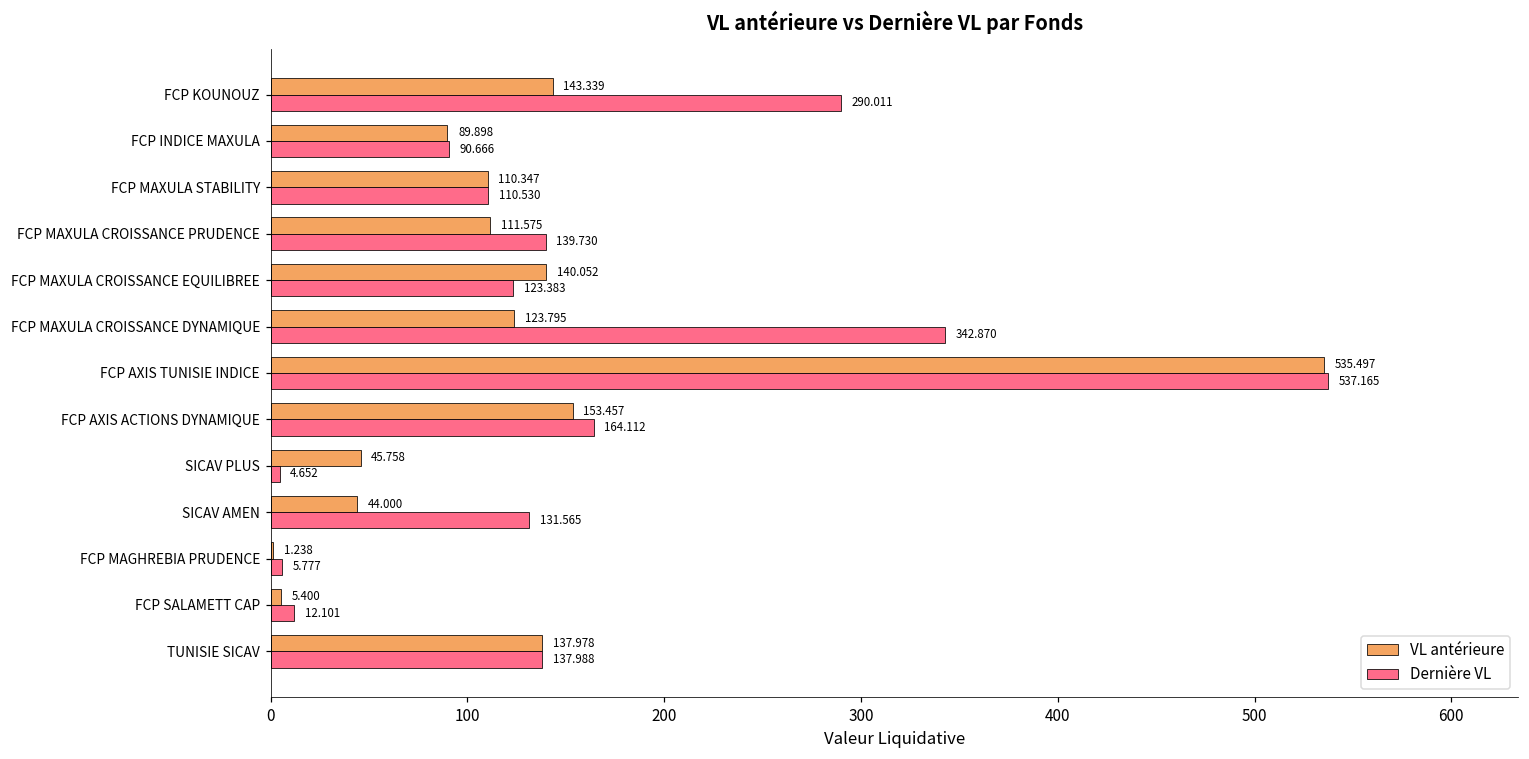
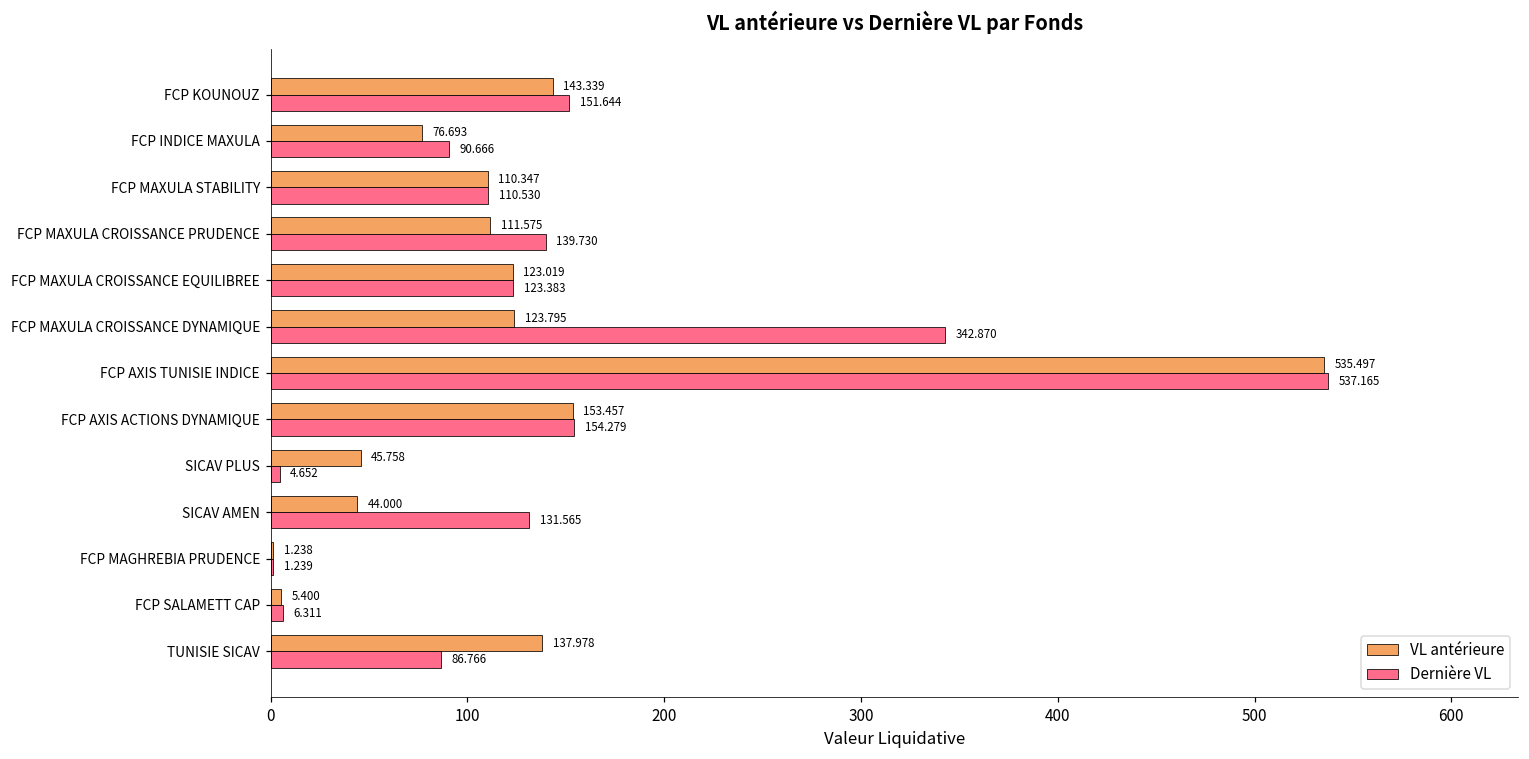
Dernière VL, FCP KOUNOUZ: 290.011 -> 151.644
VL antérieure, FCP INDICE MAXULA: 89.898 -> 76.693
VL antérieure, FCP MAXULA CROISSANCE EQUILIBREE: 140.052 -> 123.019
Dernière VL, FCP AXIS ACTIONS DYNAMIQUE: 164.112 -> 154.279
Dernière VL, FCP MAGHREBIA PRUDENCE: 5.777 -> 1.239
Dernière VL, FCP SALAMETT CAP: 12.101 -> 6.311
Dernière VL, TUNISIE SICAV: 137.988 -> 86.766
